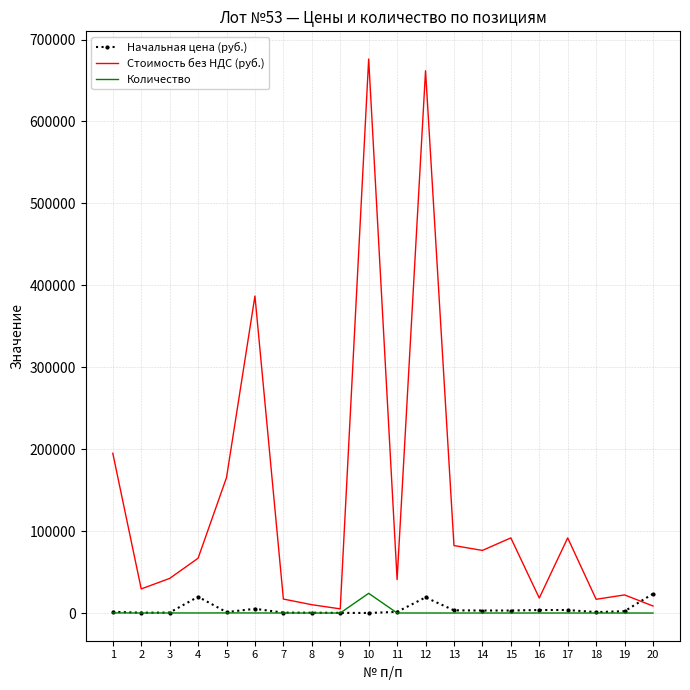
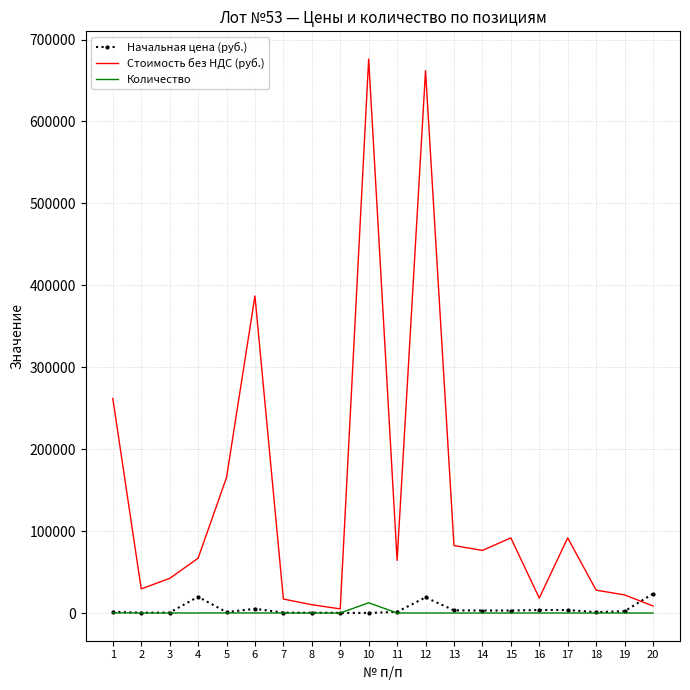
Стоимость без НДС (руб.), 1: 200000 -> 260000
Количество, 10: 20000 -> 10000
Стоимость без НДС (руб.), 11: 40000 -> 60000
Стоимость без НДС (руб.), 18: 20000 -> 30000
